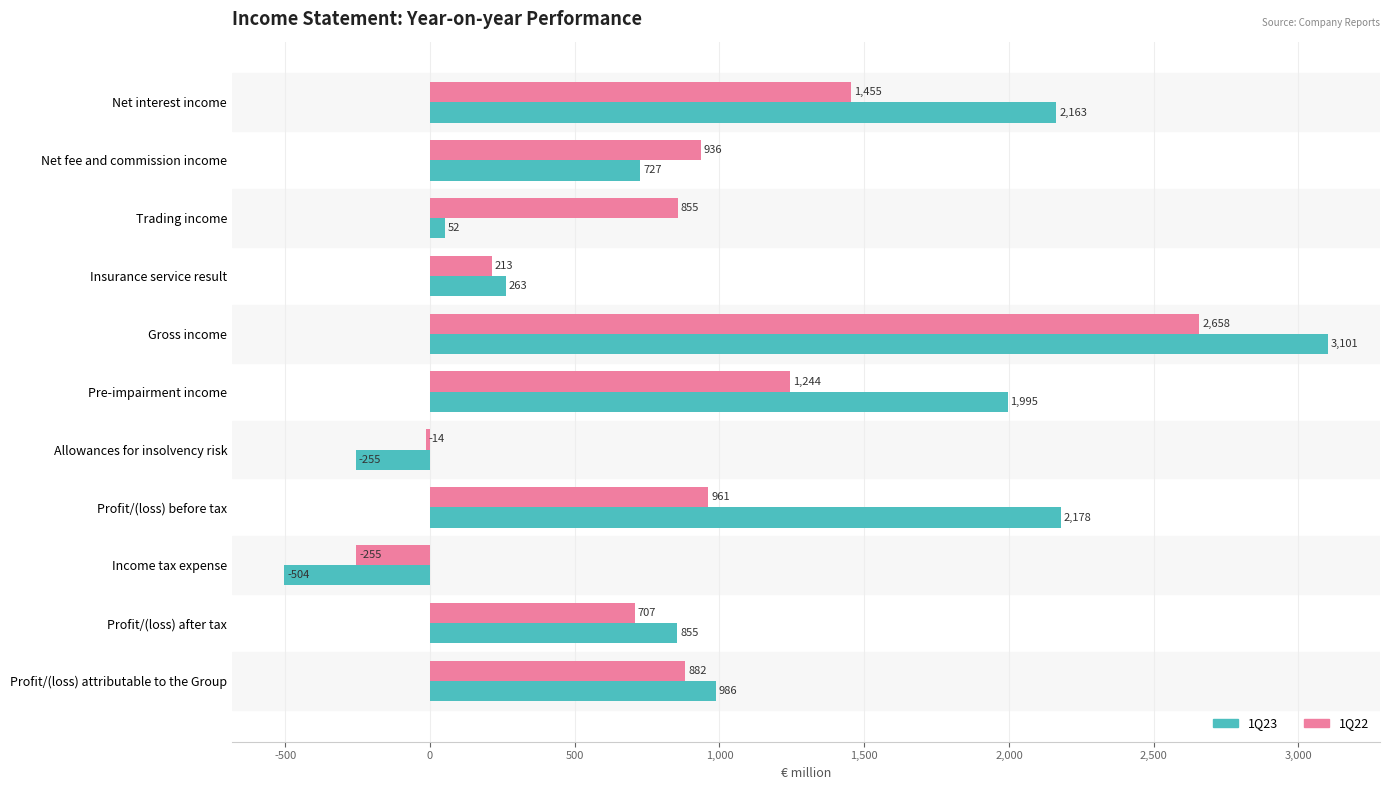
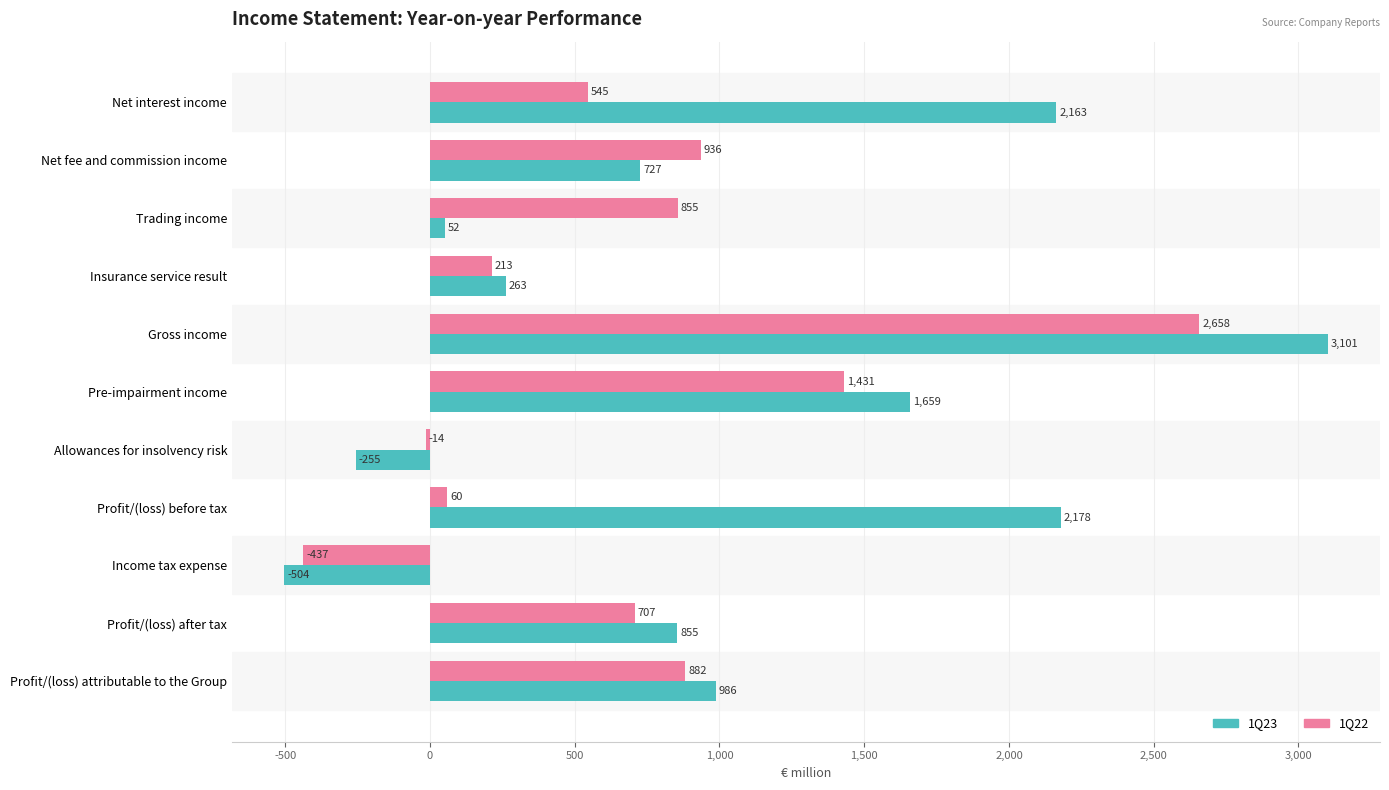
1Q22, Net interest income: 1,455 -> 545
1Q22, Pre-impairment income: 1,244 -> 1,431
1Q23, Pre-impairment income: 1,995 -> 1,659
1Q22, Profit/(loss) before tax: 961 -> 60
1Q22, Income tax expense: -255 -> -437
